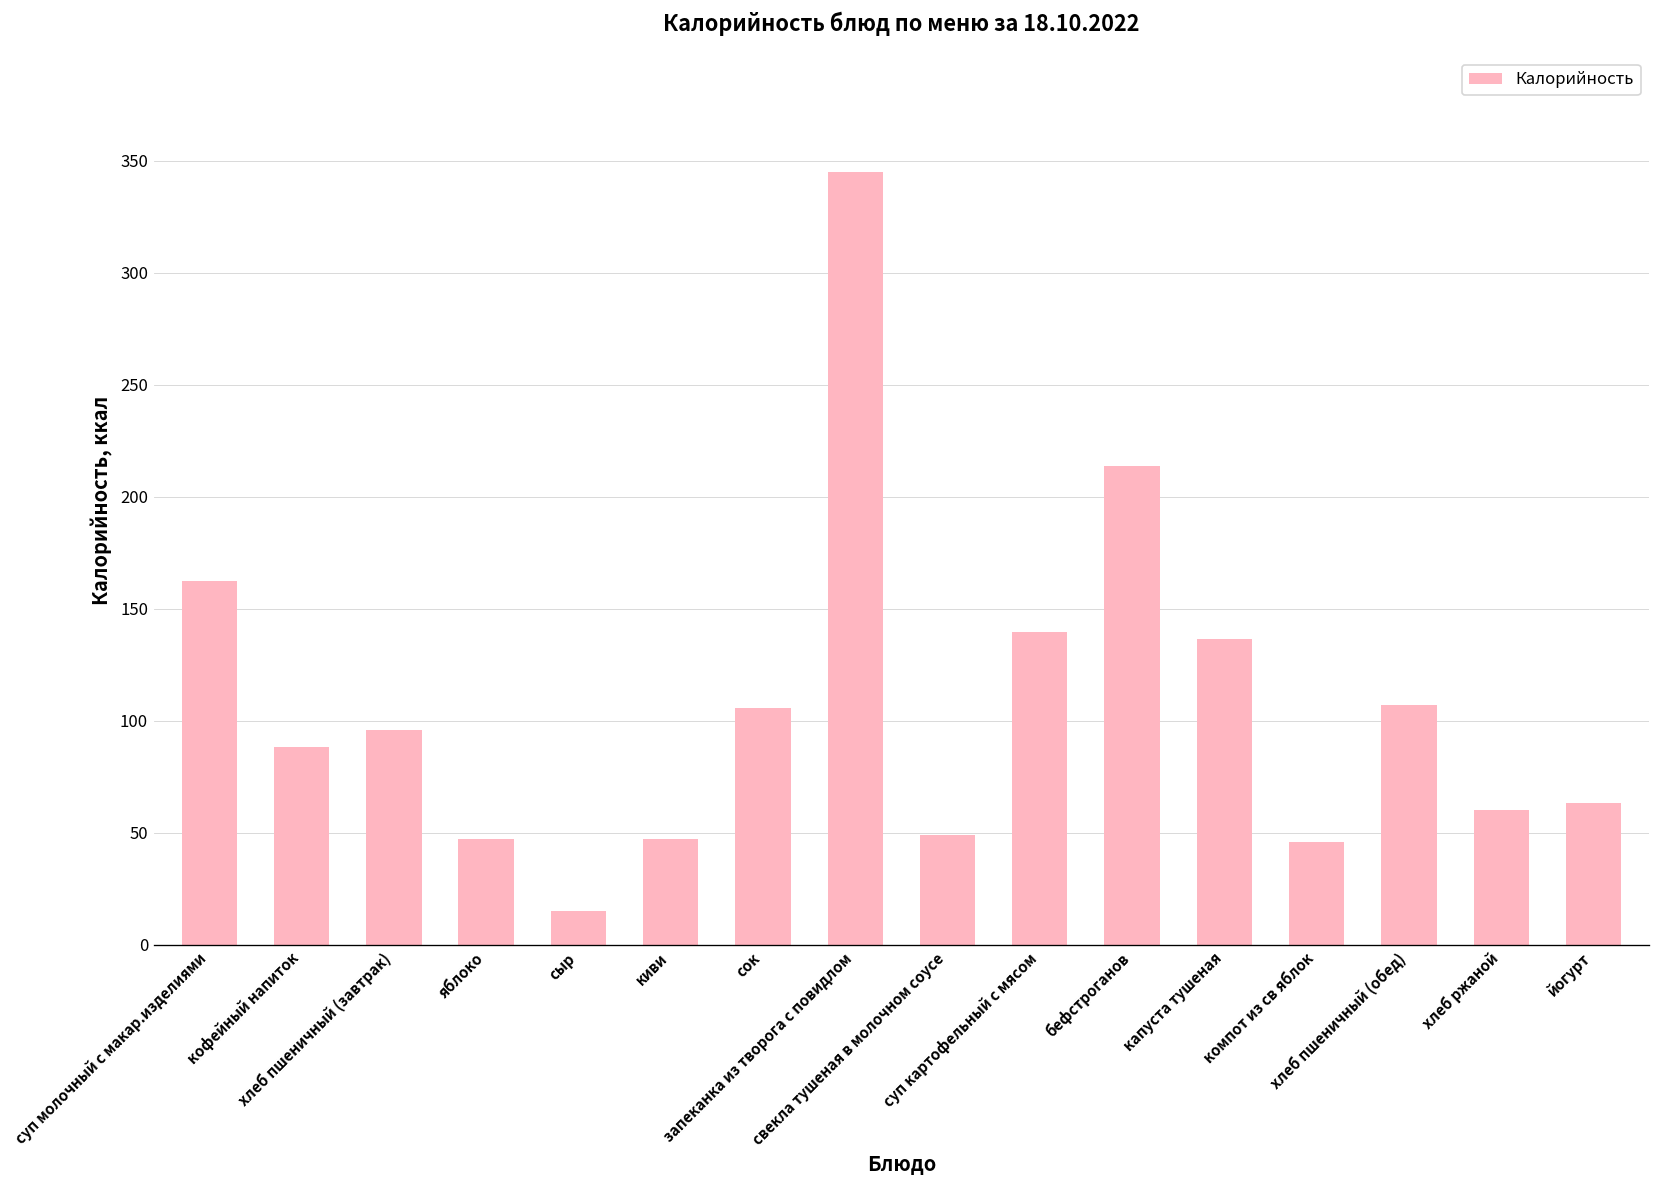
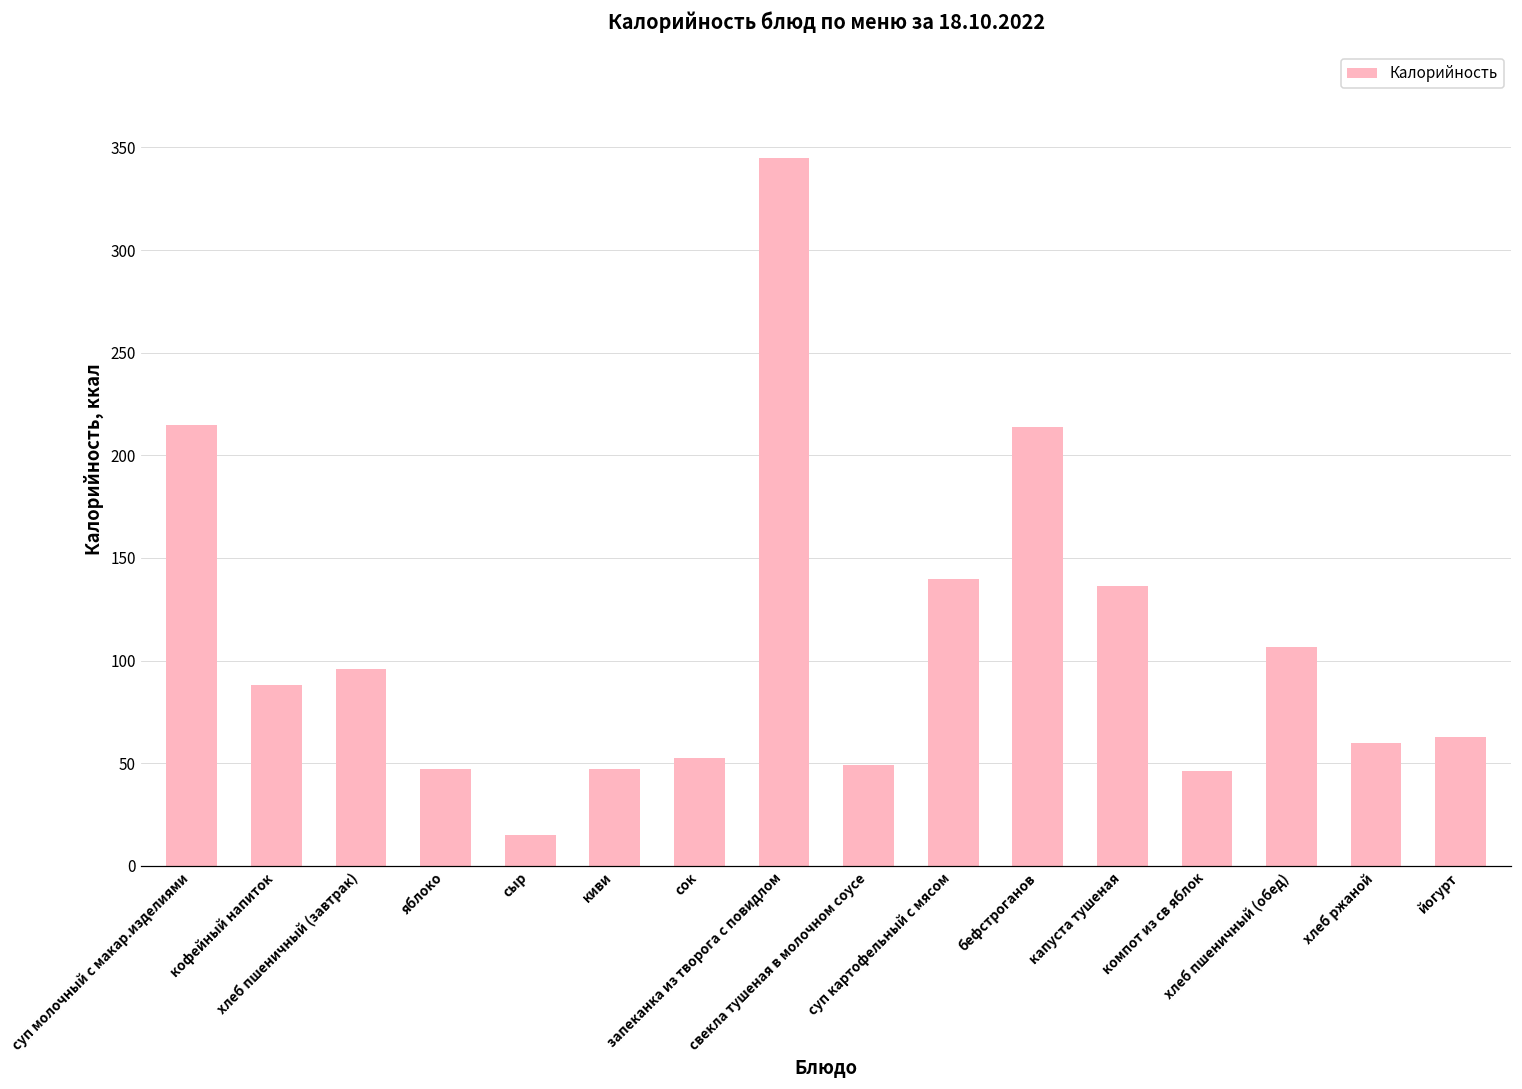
суп молочный с макар.изделиями: 162 -> 215
сок: 106 -> 52
